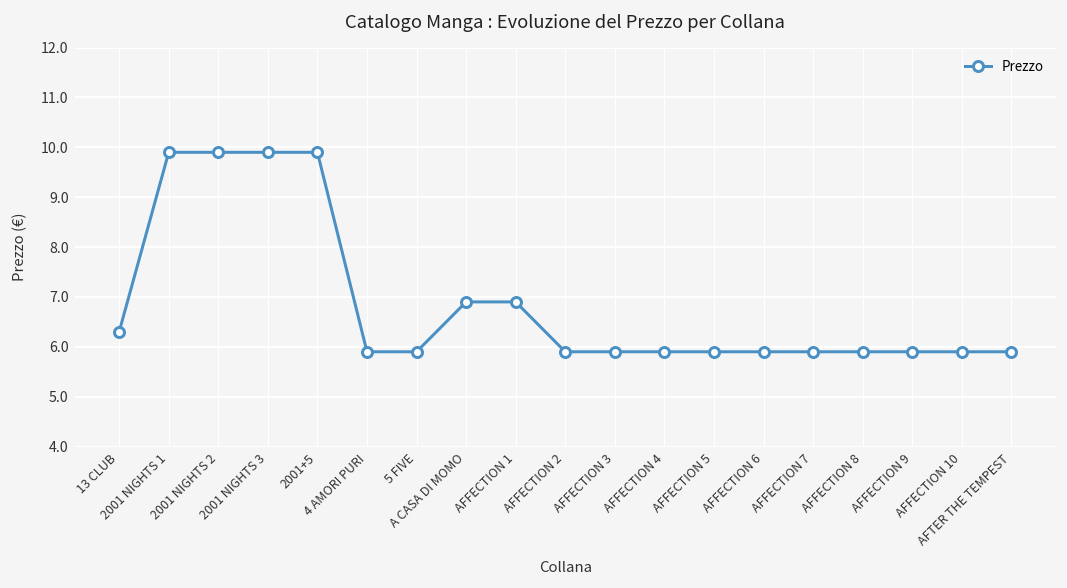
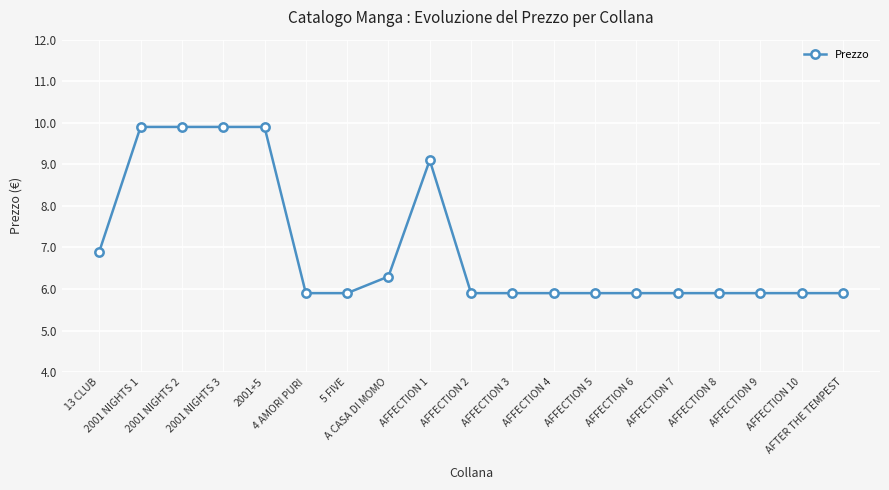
13 CLUB: 6.3 -> 6.9
A CASA DI MOMO: 6.9 -> 6.3
AFFECTION 1: 6.9 -> 9.1
